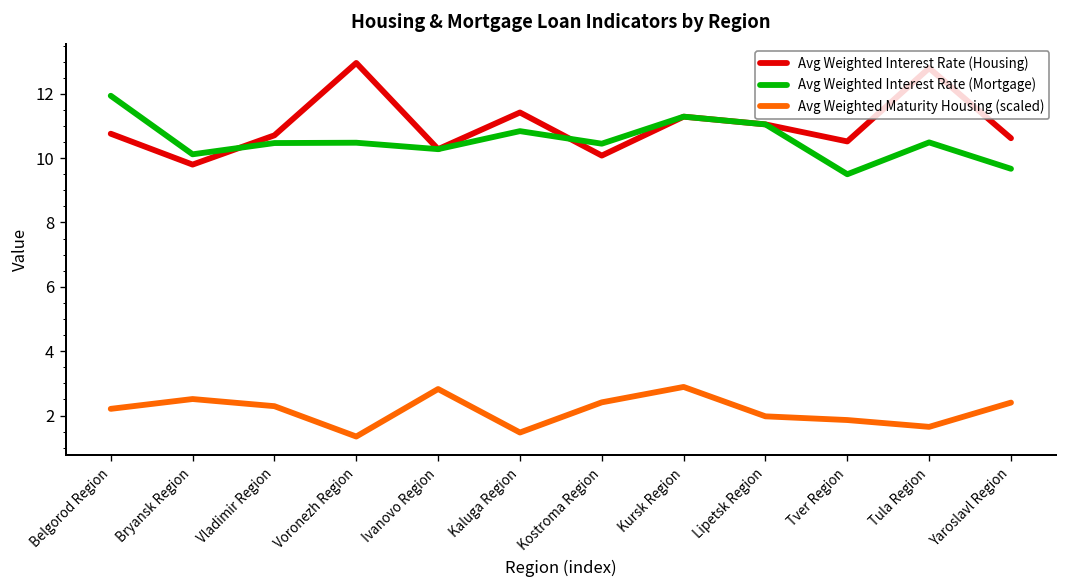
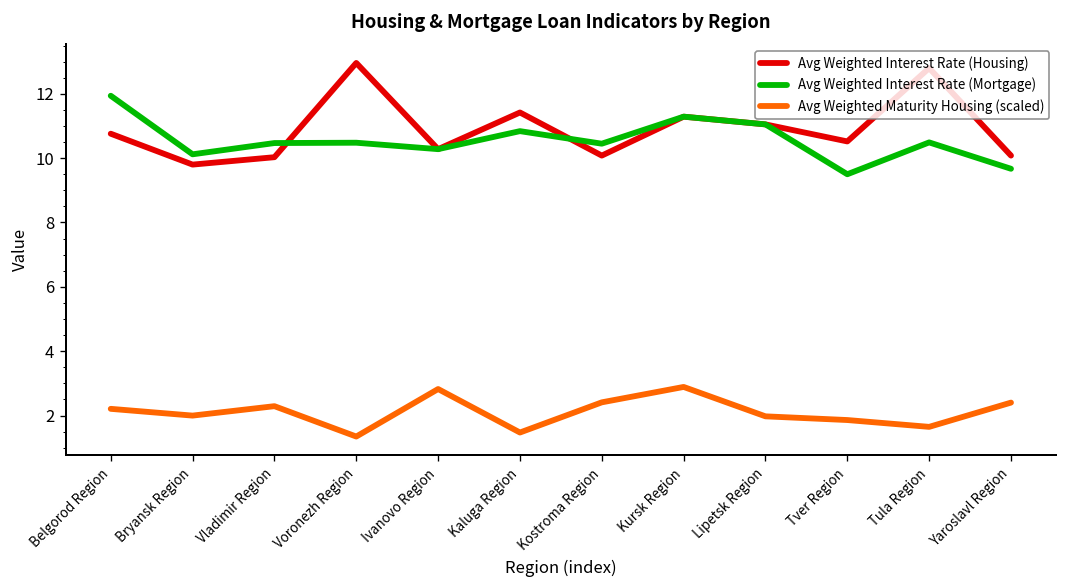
Avg Weighted Maturity Housing (scaled), Bryansk Region: 2.5 -> 2.0
Avg Weighted Interest Rate (Housing), Vladimir Region: 10.7 -> 10.0
Avg Weighted Interest Rate (Housing), Yaroslavl Region: 10.6 -> 10.1
